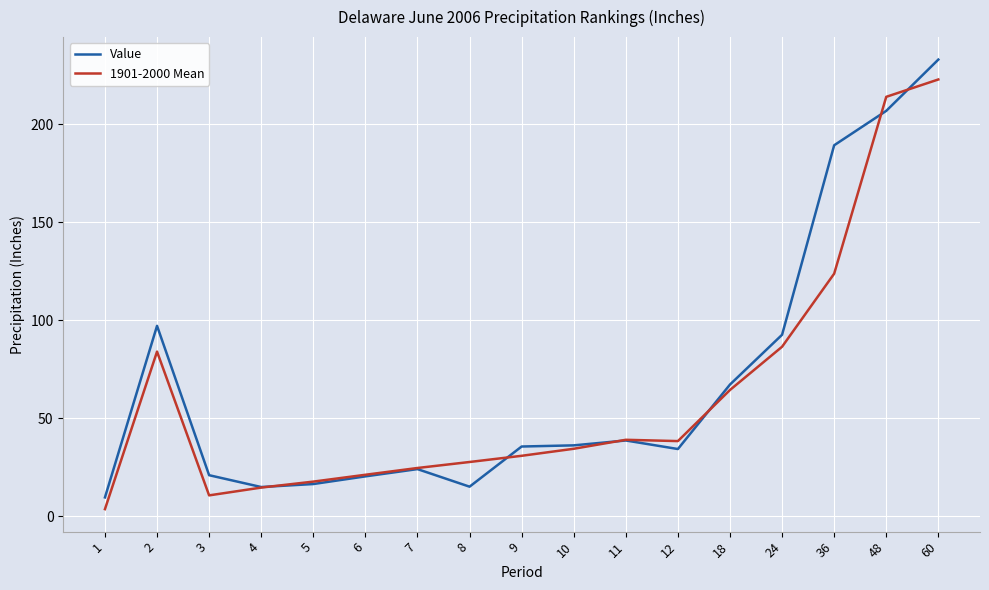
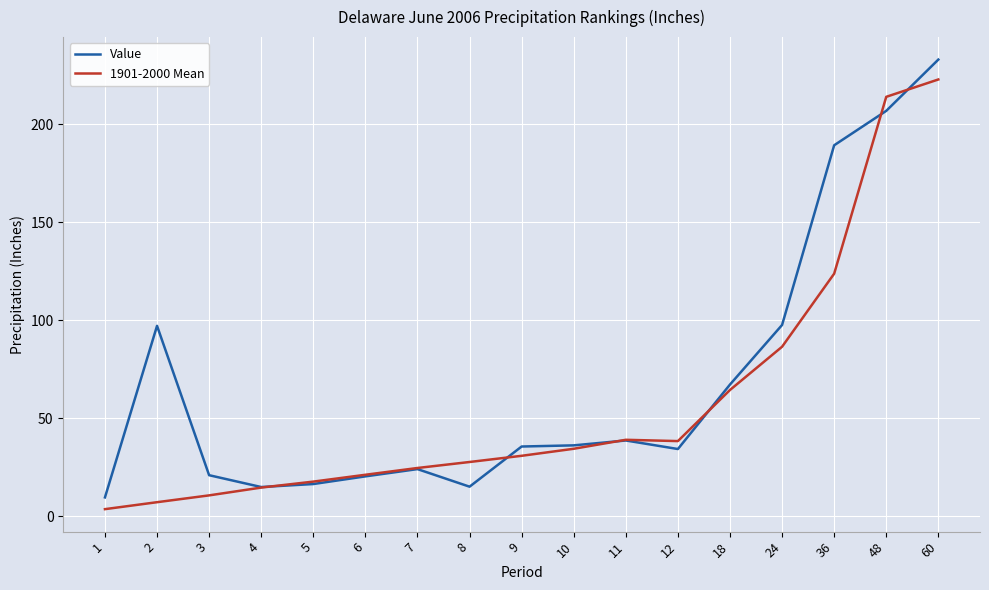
1901-2000 Mean, 2: 84 -> 7
Value, 24: 93 -> 98
